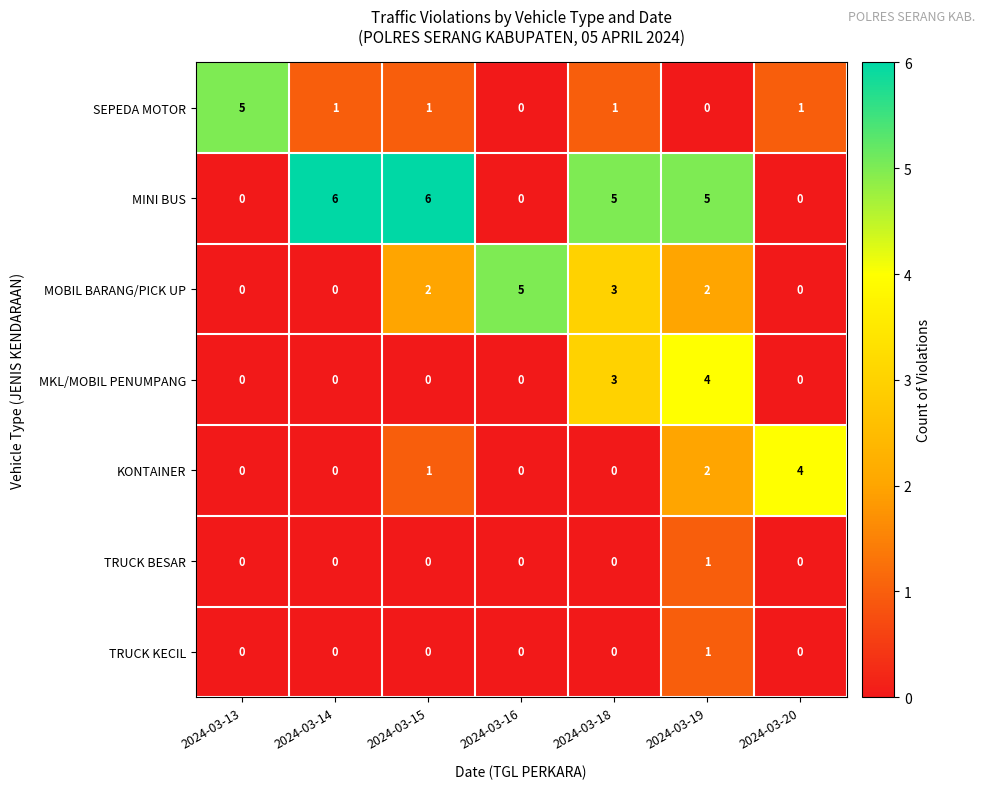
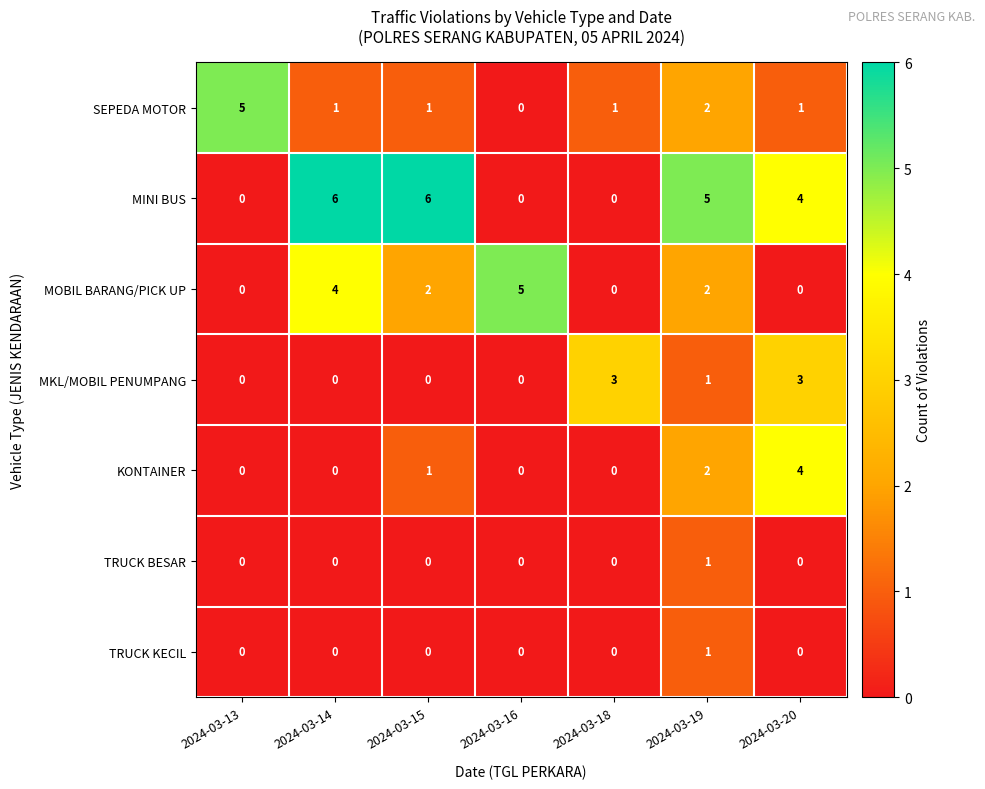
SEPEDA MOTOR, 2024-03-19: 0 -> 2
MINI BUS, 2024-03-18: 5 -> 0
MINI BUS, 2024-03-20: 0 -> 4
MOBIL BARANG/PICK UP, 2024-03-14: 0 -> 4
MOBIL BARANG/PICK UP, 2024-03-18: 3 -> 0
MKL/MOBIL PENUMPANG, 2024-03-19: 4 -> 1
MKL/MOBIL PENUMPANG, 2024-03-20: 0 -> 3
